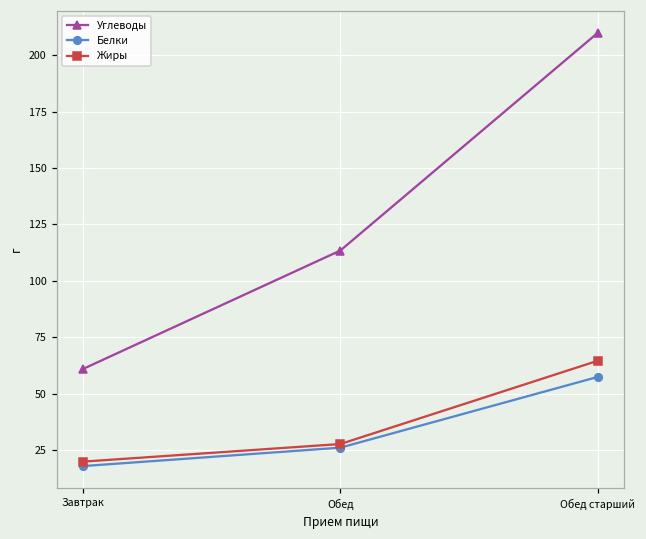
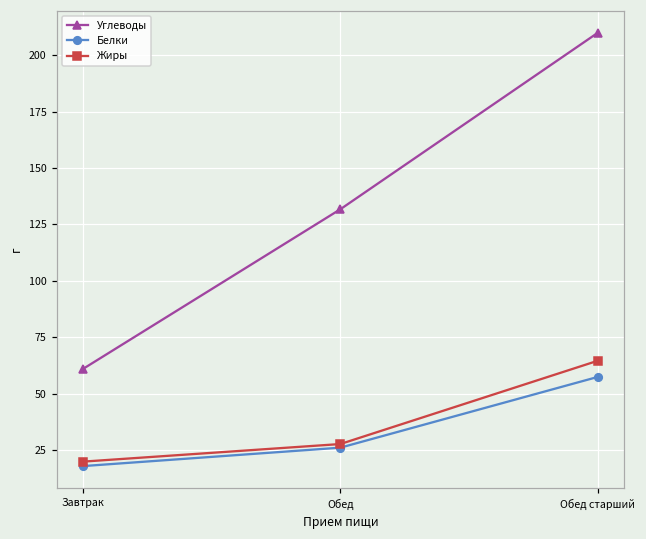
Углеводы, Обед: 113 -> 132
